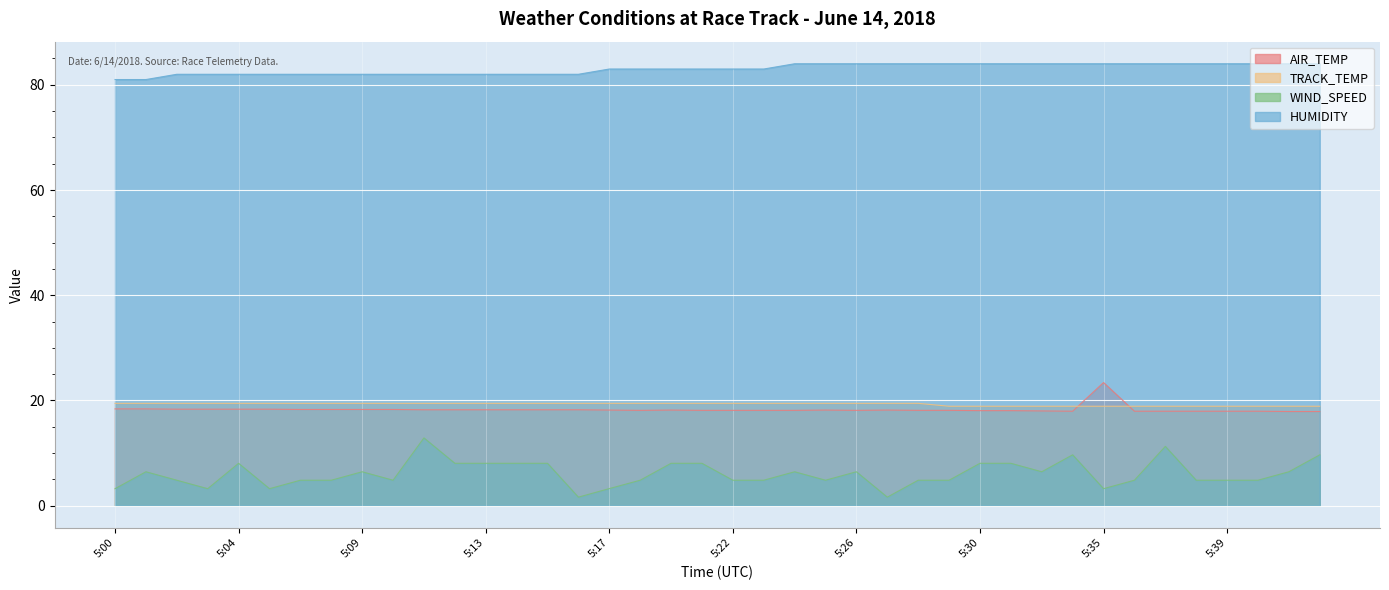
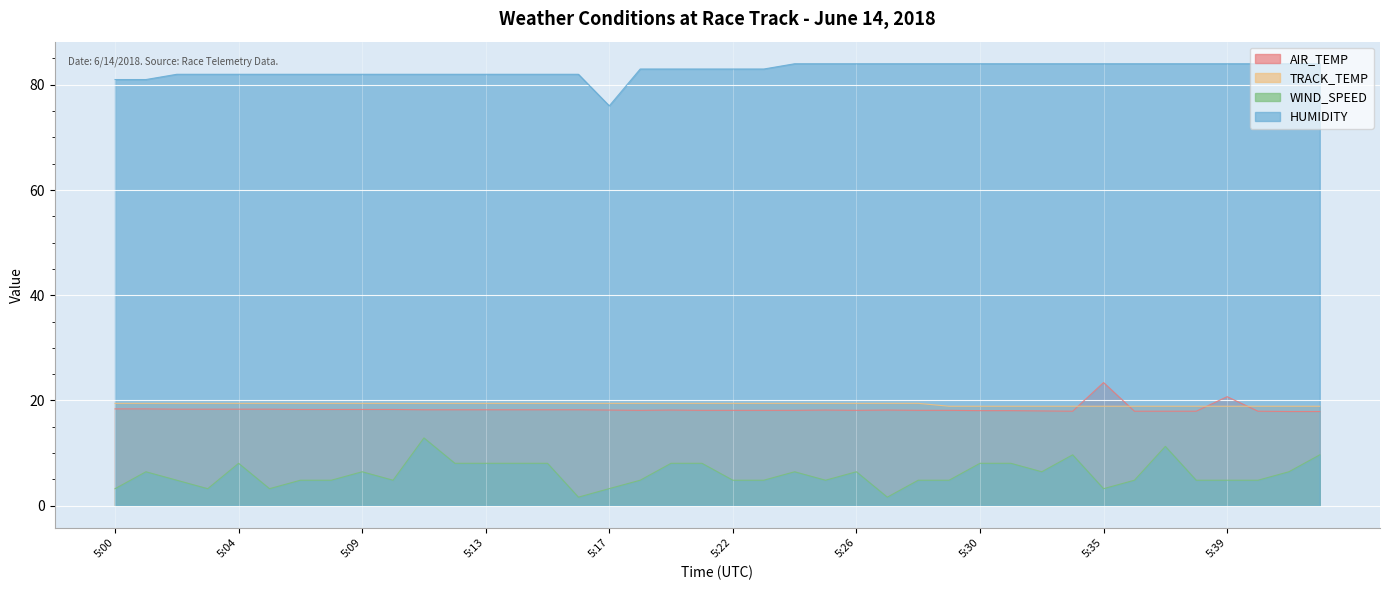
HUMIDITY, 5:17: 83 -> 76
AIR_TEMP, 5:39: 18 -> 21
